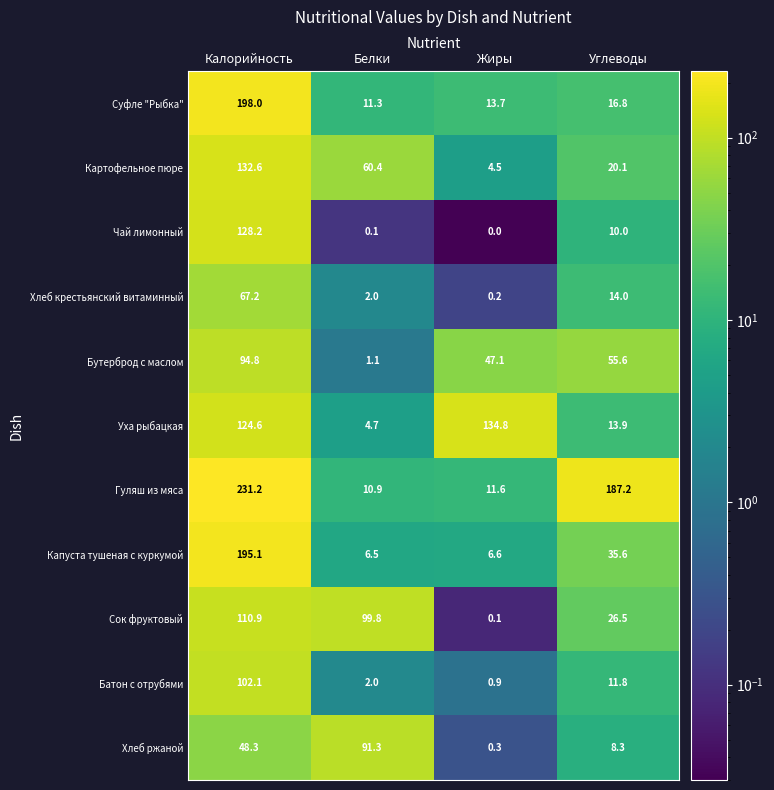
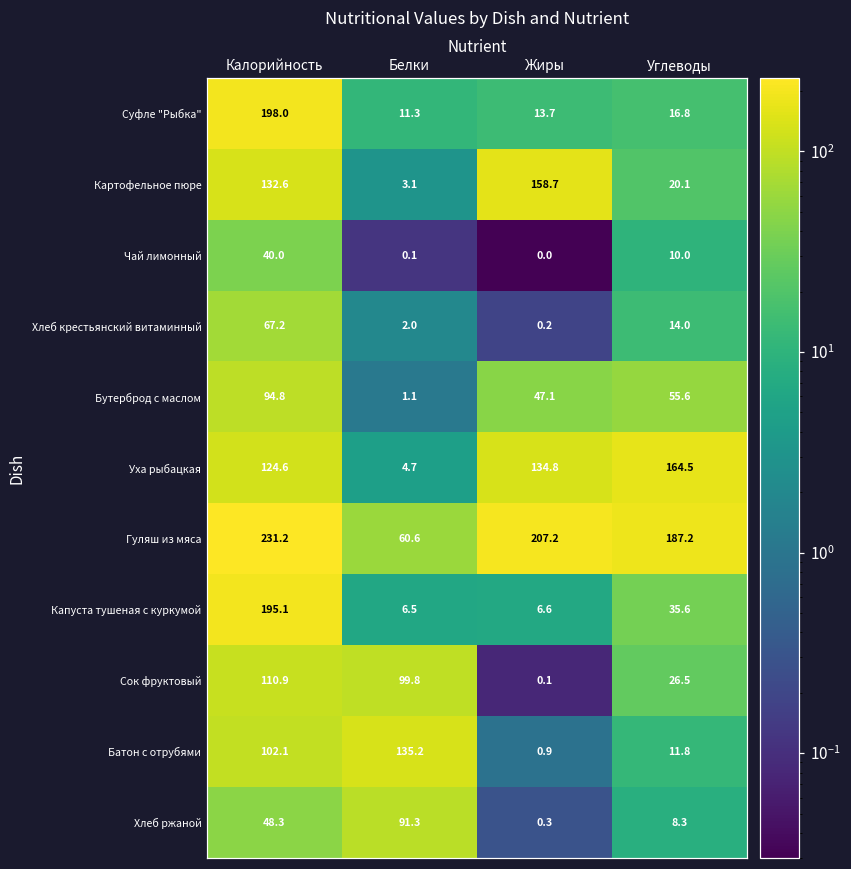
Картофельное пюре, Белки: 60.4 -> 3.1
Картофельное пюре, Жиры: 4.5 -> 158.7
Чай лимонный, Калорийность: 128.2 -> 40.0
Уха рыбацкая, Углеводы: 13.9 -> 164.5
Гуляш из мяса, Белки: 10.9 -> 60.6
Гуляш из мяса, Жиры: 11.6 -> 207.2
Батон с отрубями, Белки: 2.0 -> 135.2
